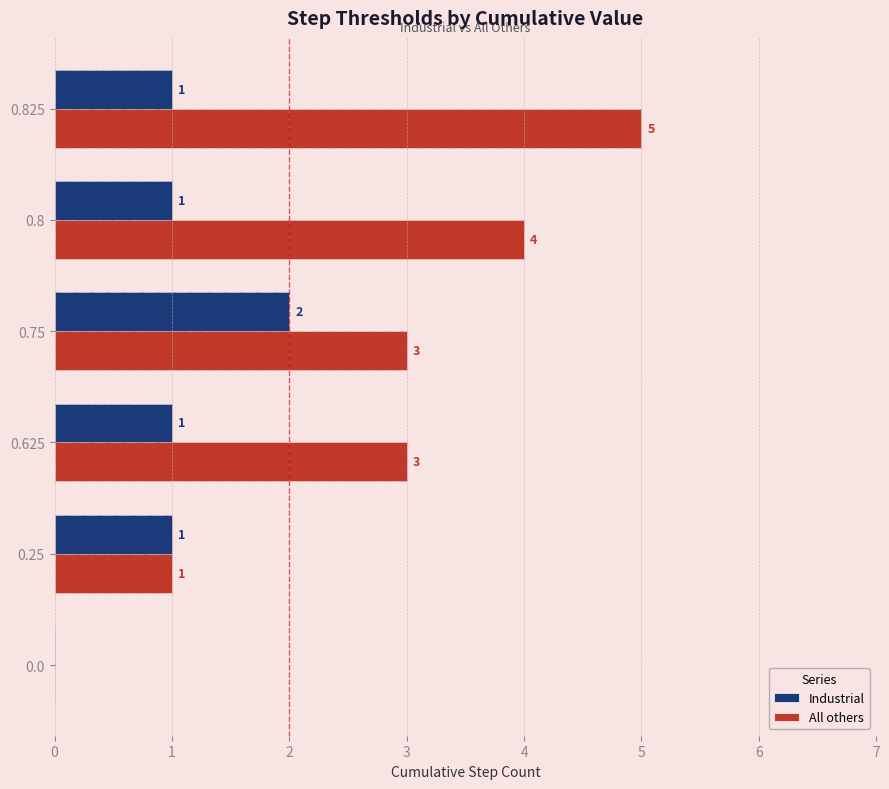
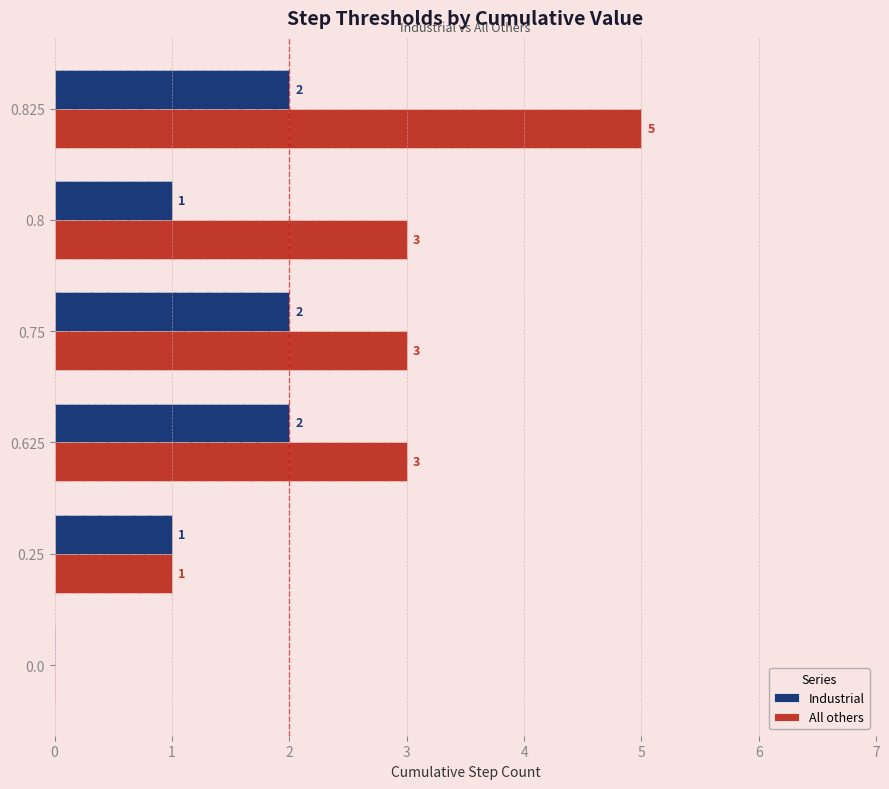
Industrial, 0.825: 1 -> 2
All others, 0.8: 4 -> 3
Industrial, 0.625: 1 -> 2
